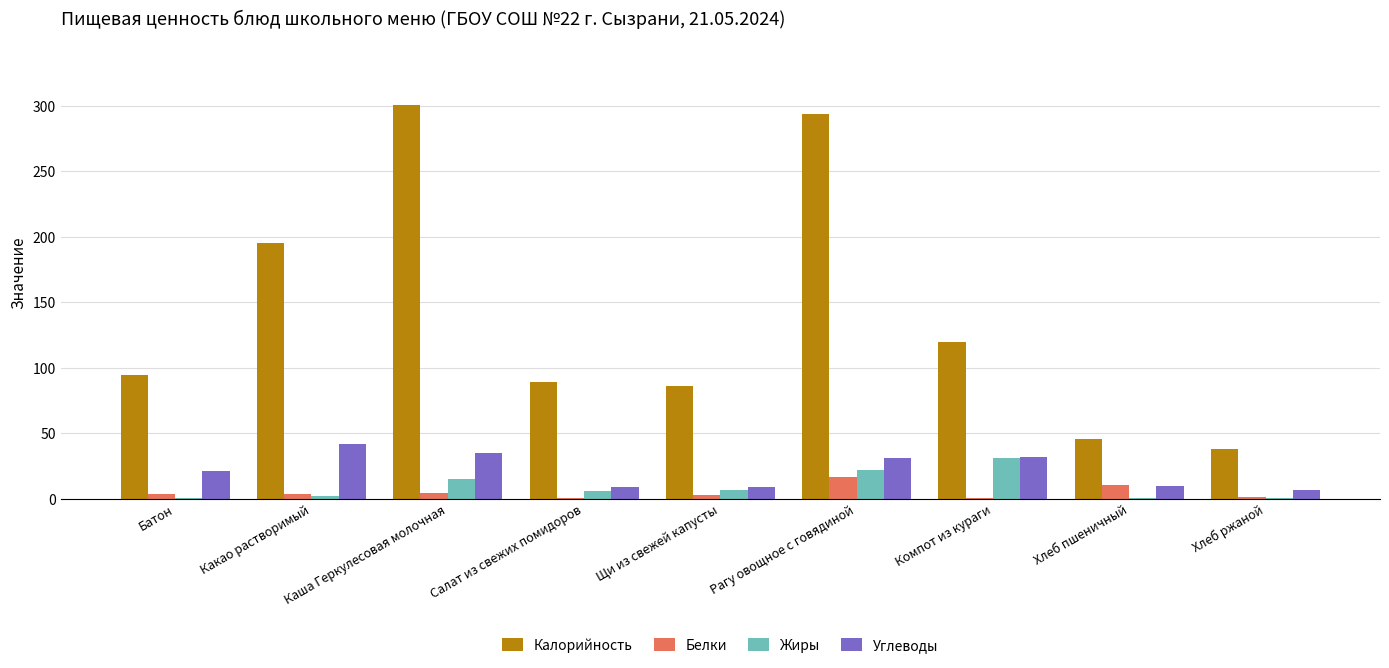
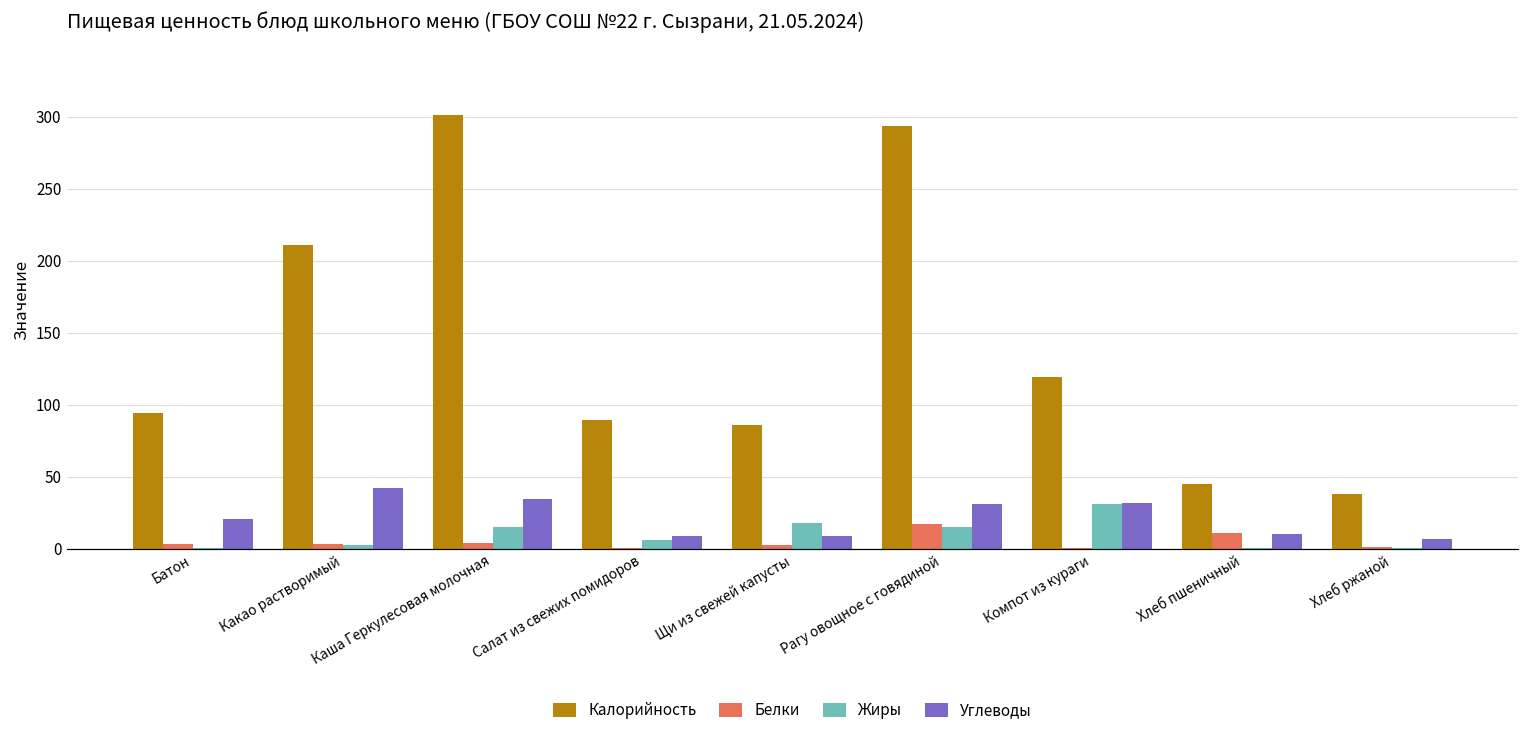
Калорийность, Какао растворимый: 195 -> 211
Жиры, Щи из свежей капусты: 6 -> 18
Жиры, Рагу овощное с говядиной: 22 -> 15
